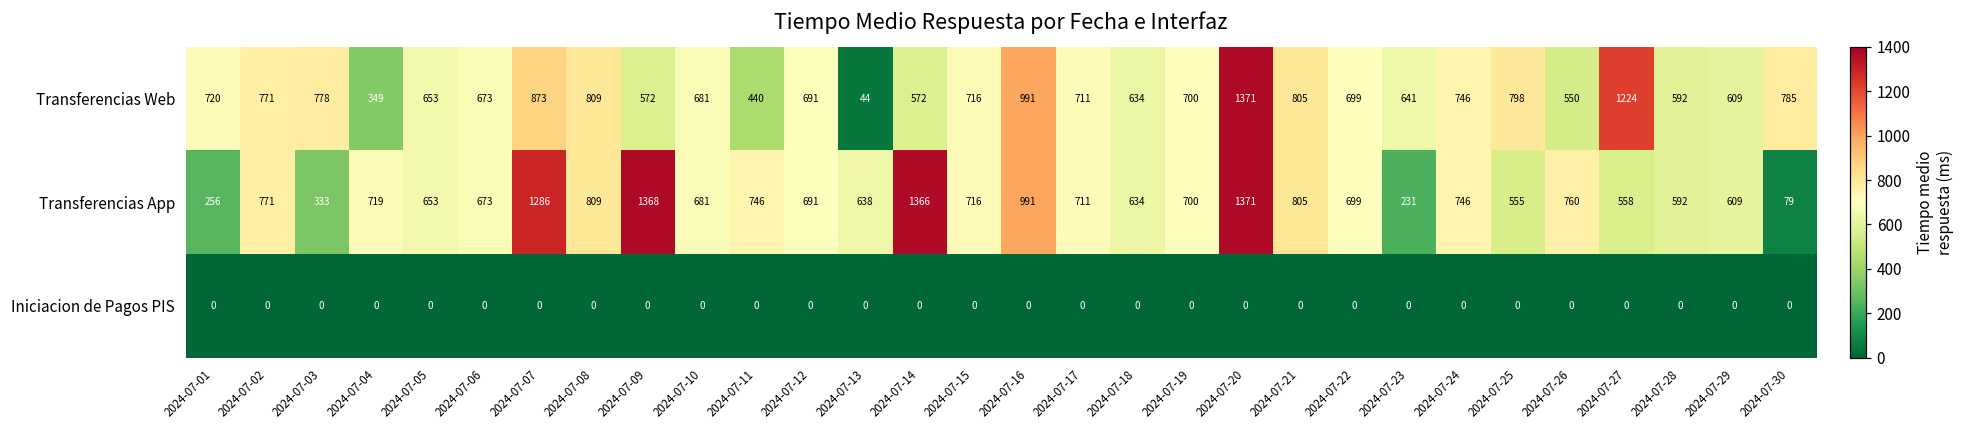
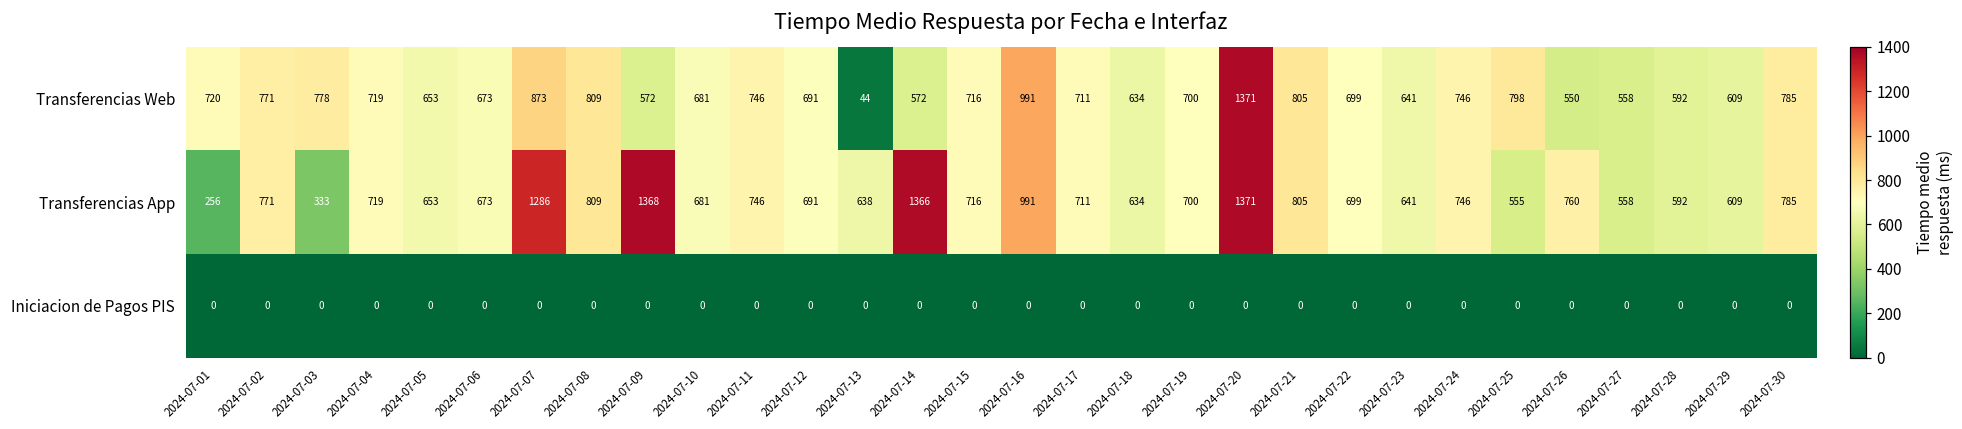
Transferencias Web, 2024-07-04: 349 -> 719
Transferencias Web, 2024-07-11: 440 -> 746
Transferencias Web, 2024-07-27: 1224 -> 558
Transferencias App, 2024-07-23: 231 -> 641
Transferencias App, 2024-07-30: 79 -> 785
